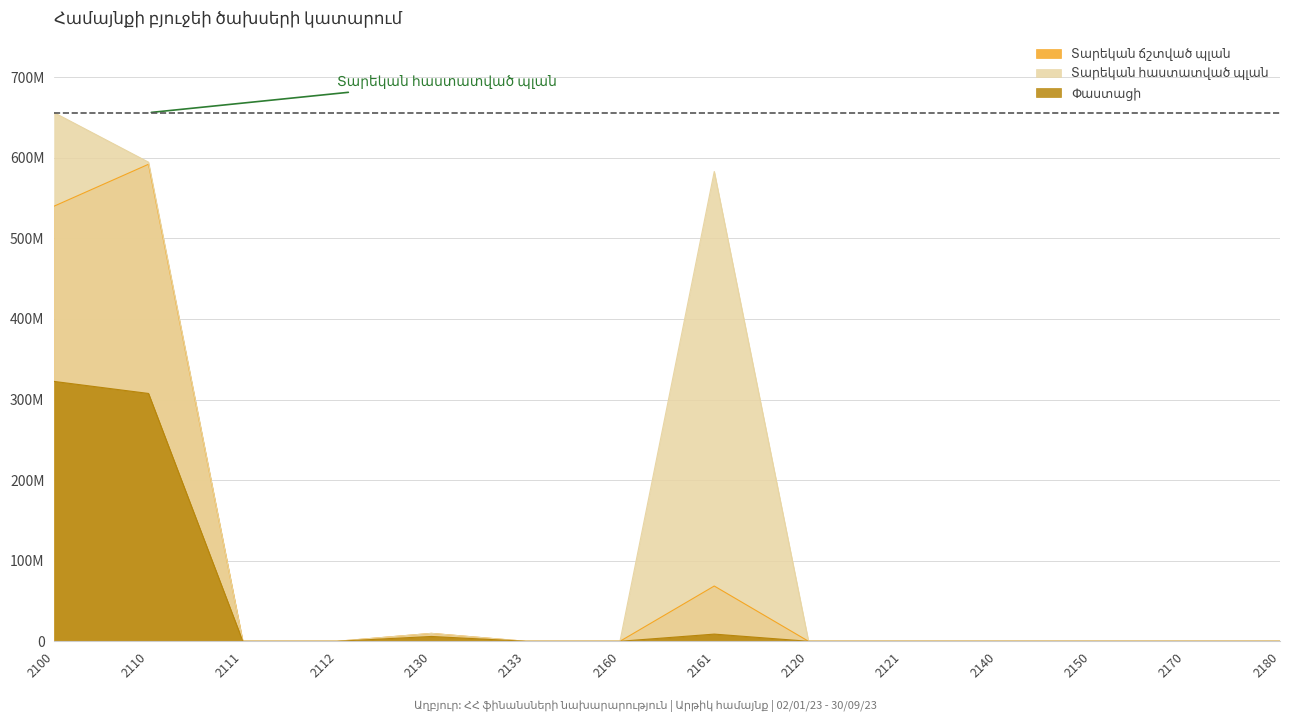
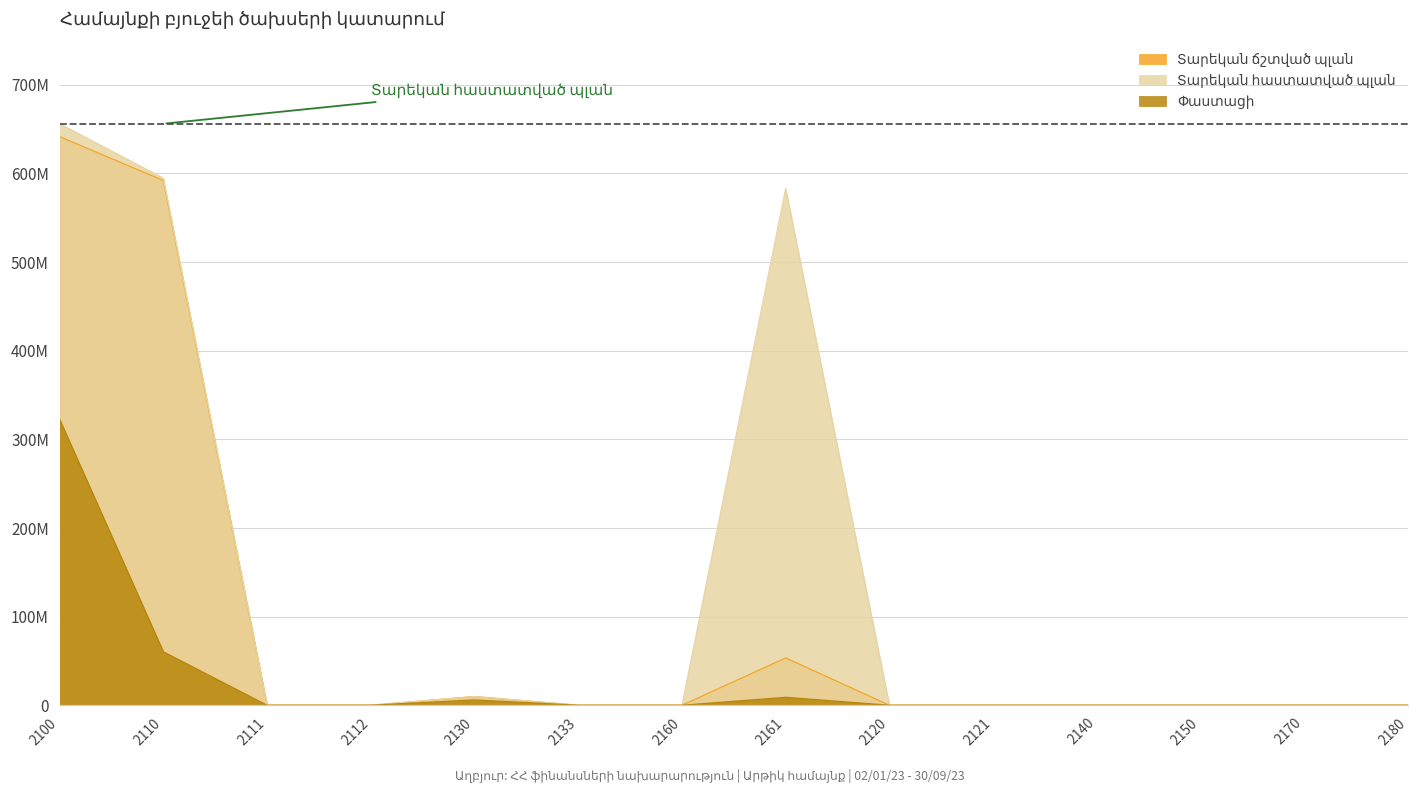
Տարեկան ճշտված պլան, 2100: 540000000 -> 640000000
Փաստացի, 2110: 310000000 -> 60000000
Տարեկան ճշտված պլան, 2161: 70000000 -> 50000000
